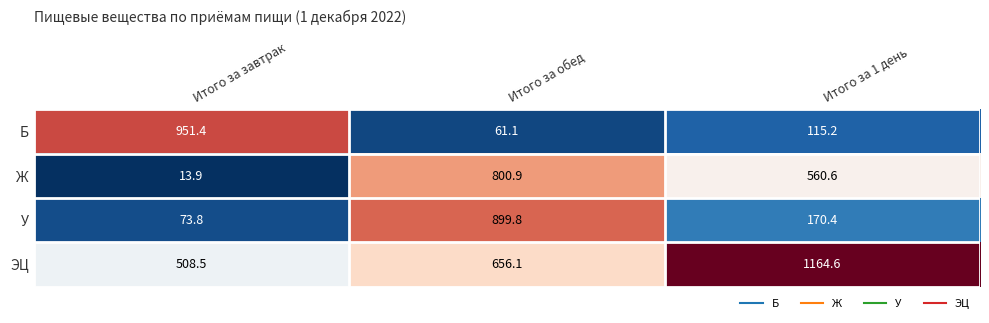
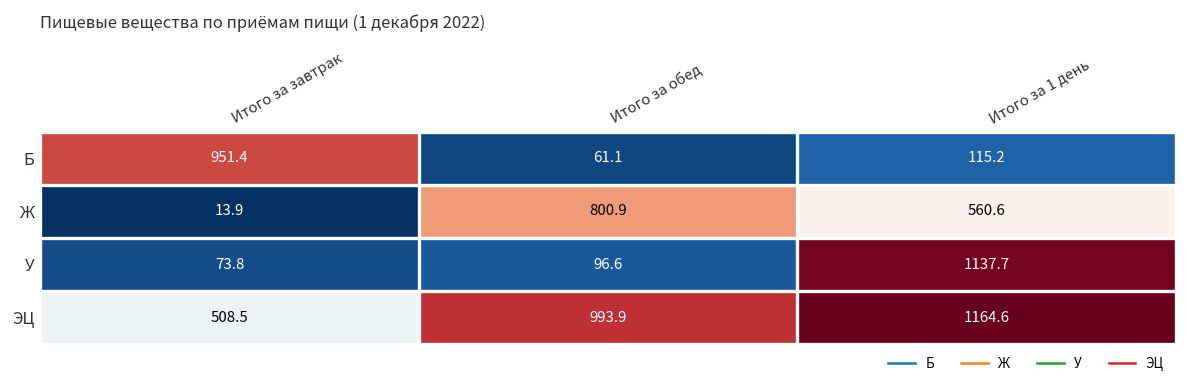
У, Итого за обед: 899.8 -> 96.6
У, Итого за 1 день: 170.4 -> 1137.7
ЭЦ, Итого за обед: 656.1 -> 993.9
